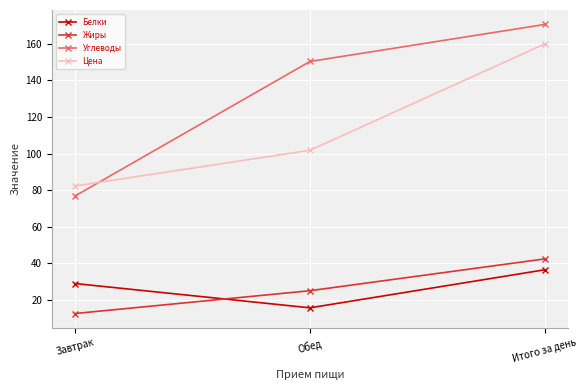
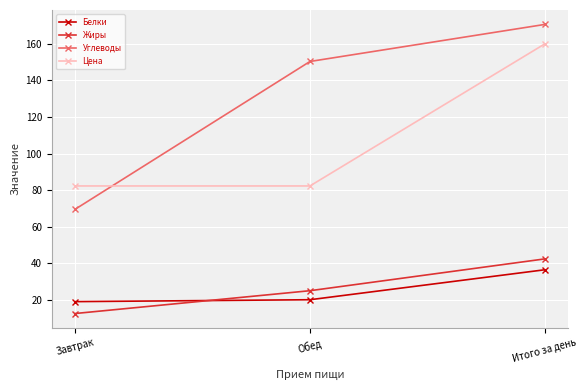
Белки, Завтрак: 29 -> 19
Углеводы, Завтрак: 77 -> 70
Белки, Обед: 16 -> 20
Цена, Обед: 102 -> 82
